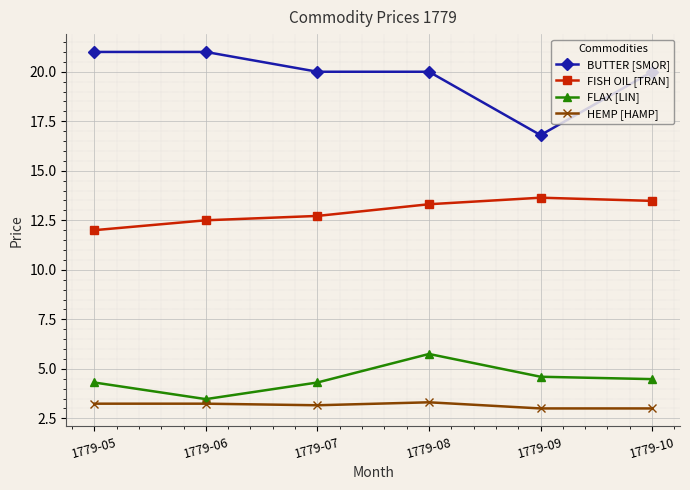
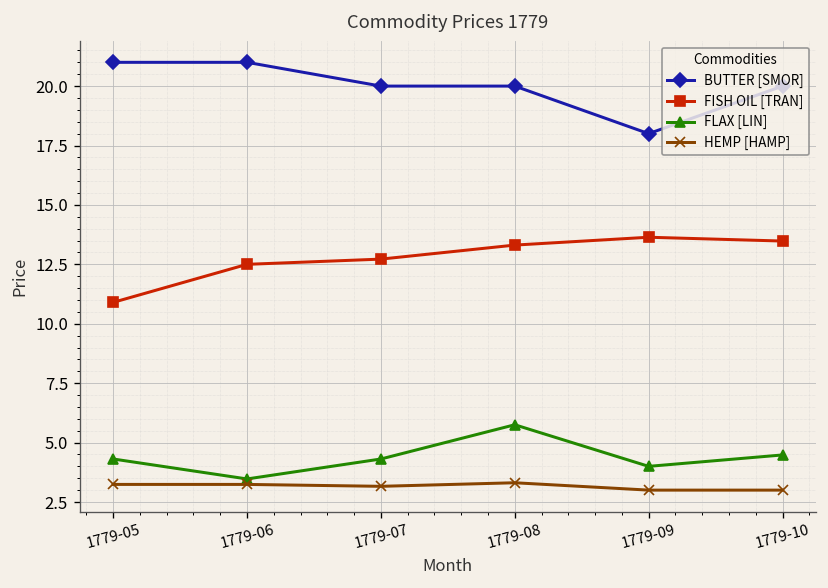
FISH OIL [TRAN], 1779-05: 12.0 -> 10.9
BUTTER [SMOR], 1779-09: 16.8 -> 18.0
FLAX [LIN], 1779-09: 4.6 -> 4.0
